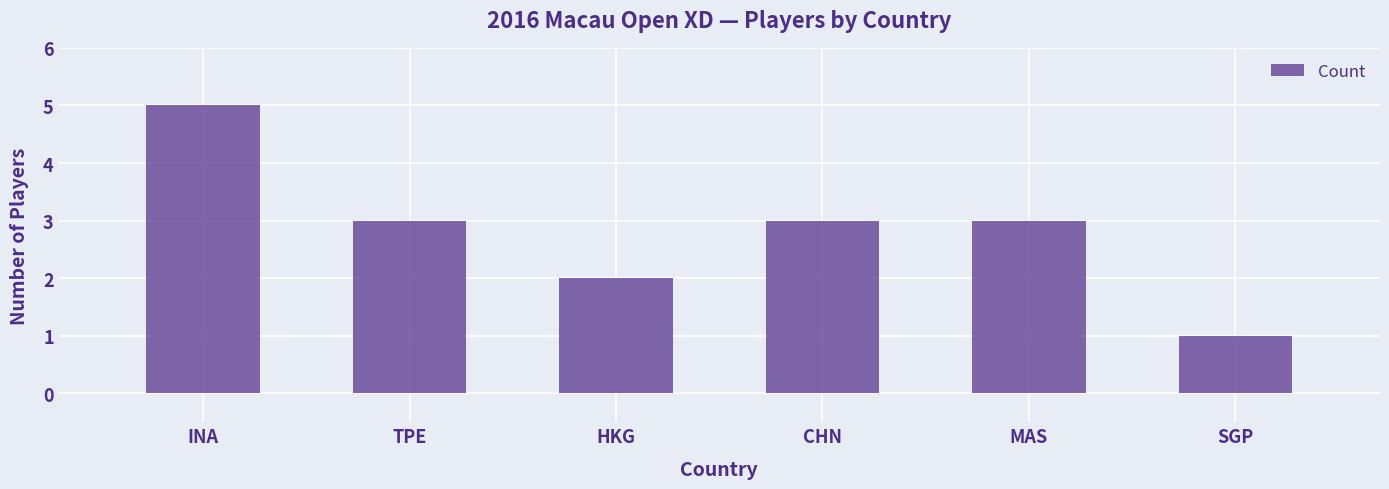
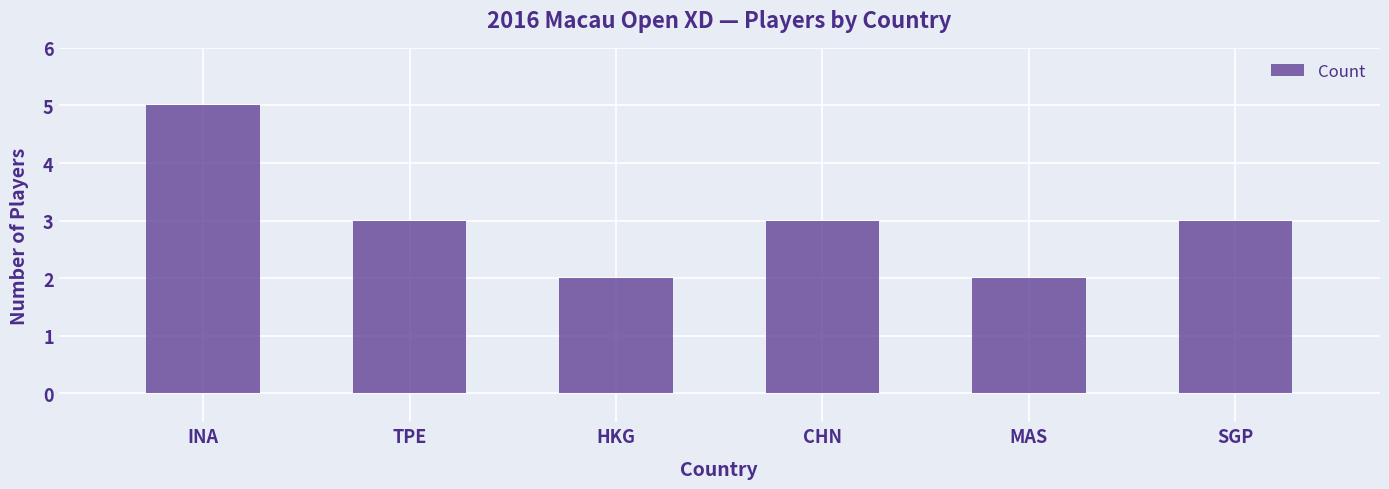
MAS: 3 -> 2
SGP: 1 -> 3
